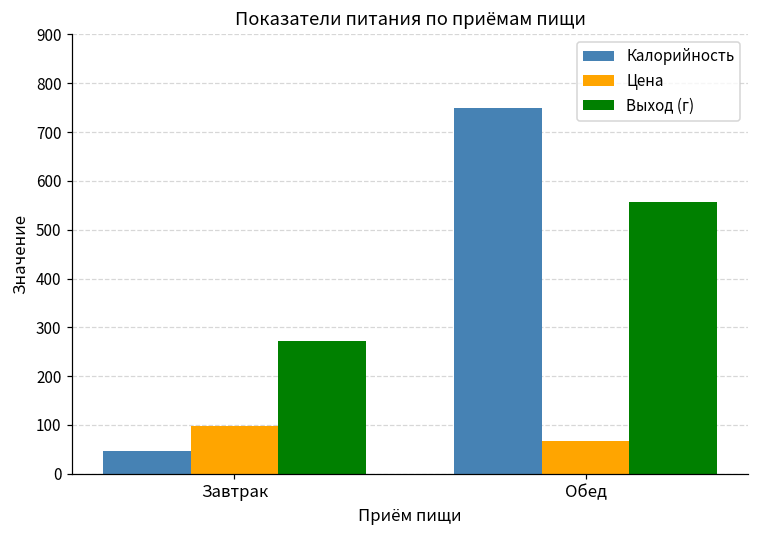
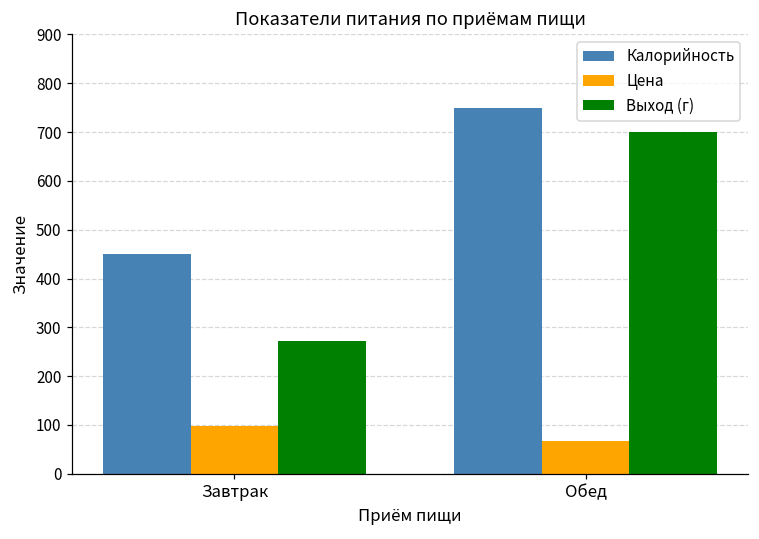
Калорийность, Завтрак: 50 -> 450
Выход (г), Обед: 560 -> 700
